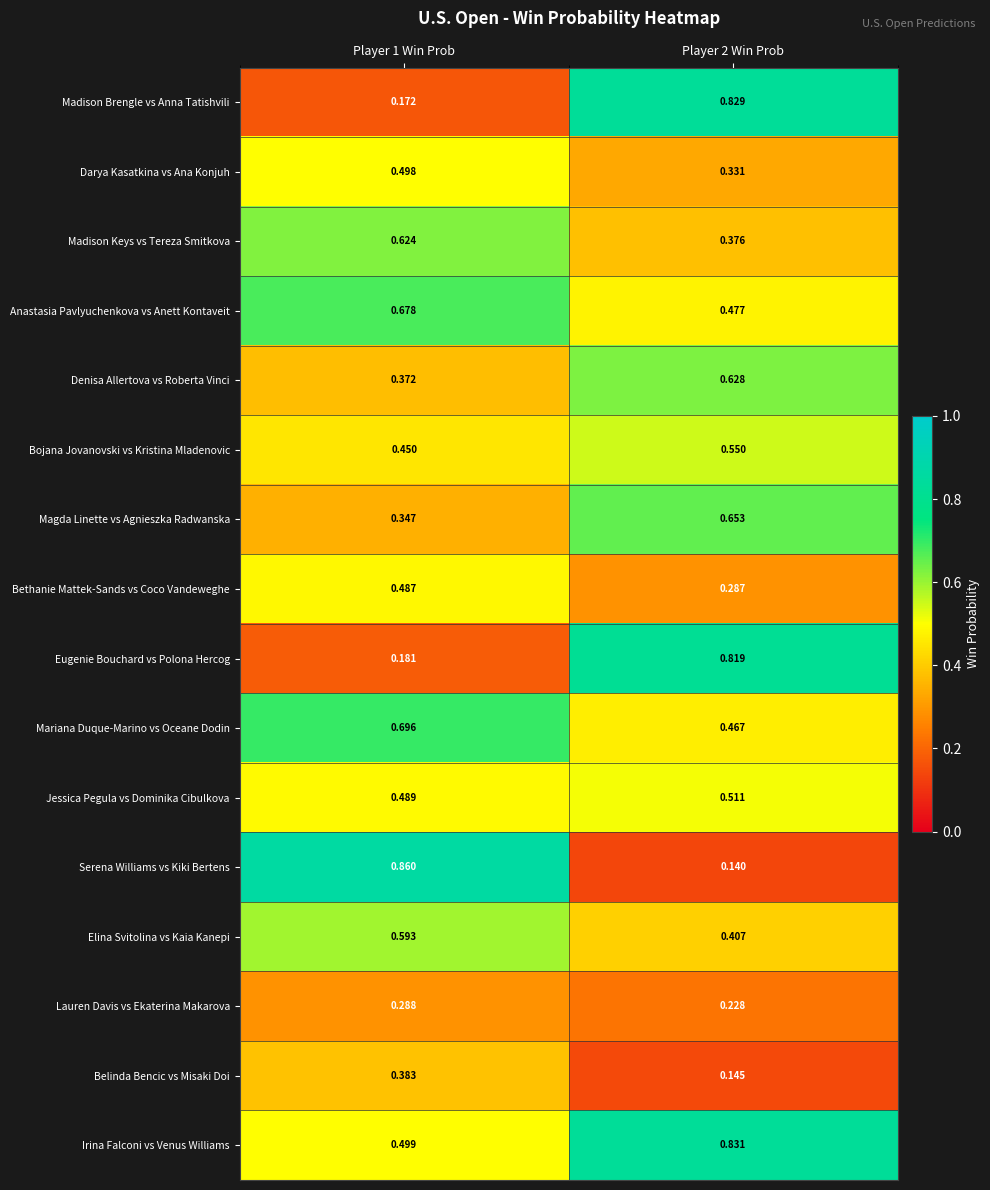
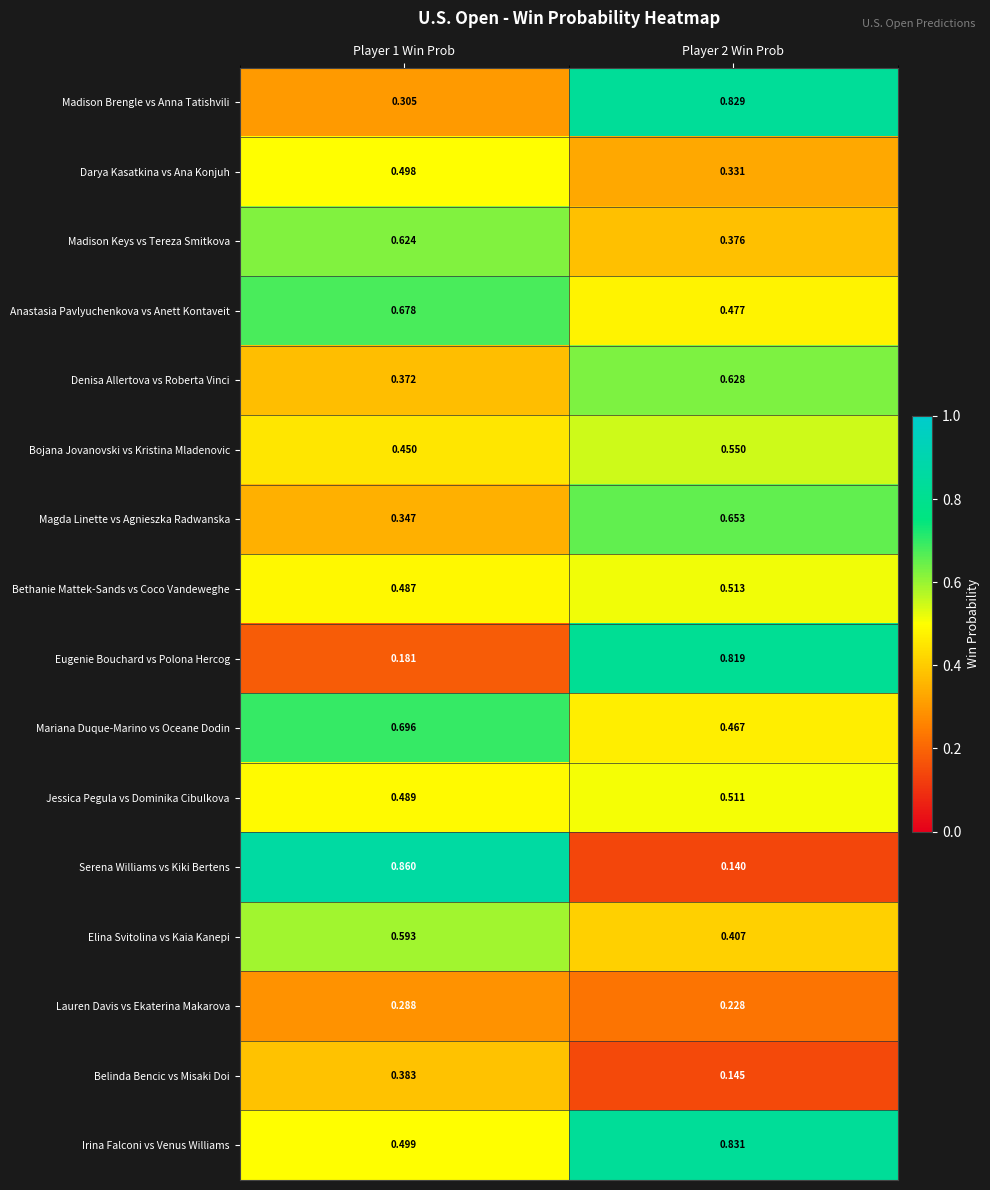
Madison Brengle vs Anna Tatishvili, Player 1 Win Prob: 0.172 -> 0.305
Bethanie Mattek-Sands vs Coco Vandeweghe, Player 2 Win Prob: 0.287 -> 0.513
